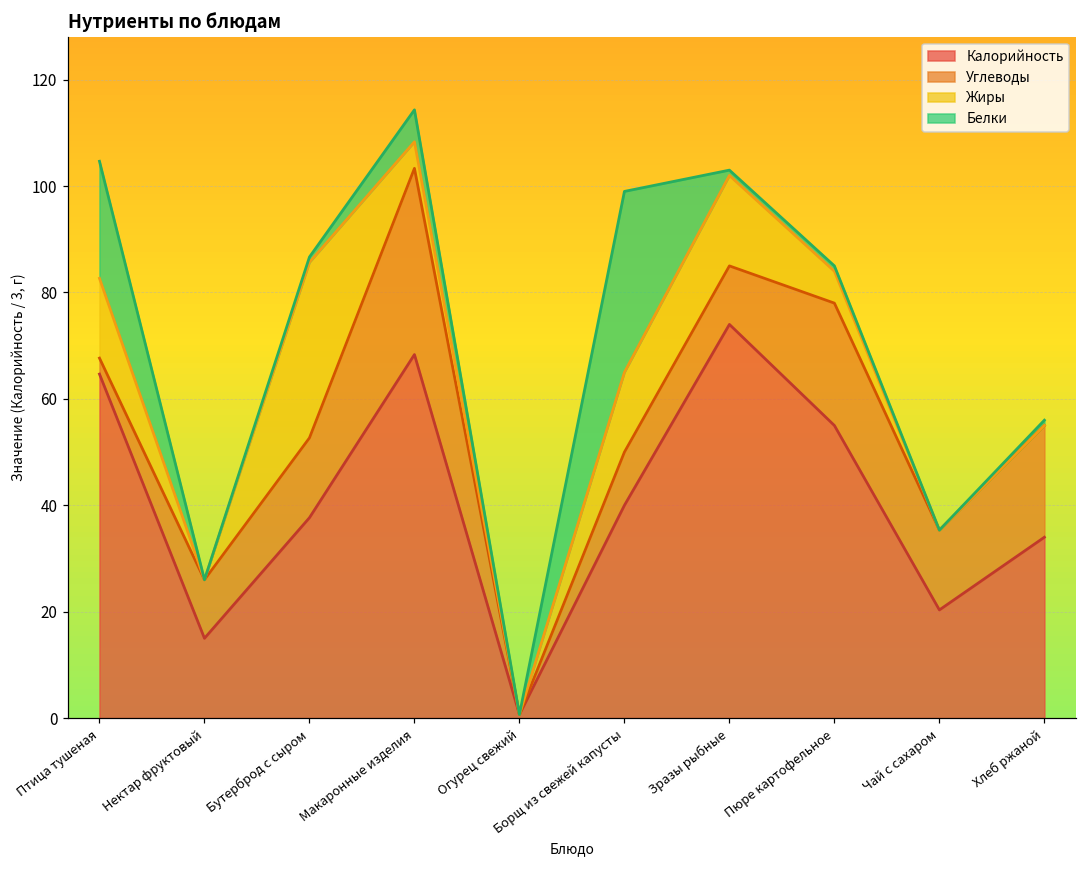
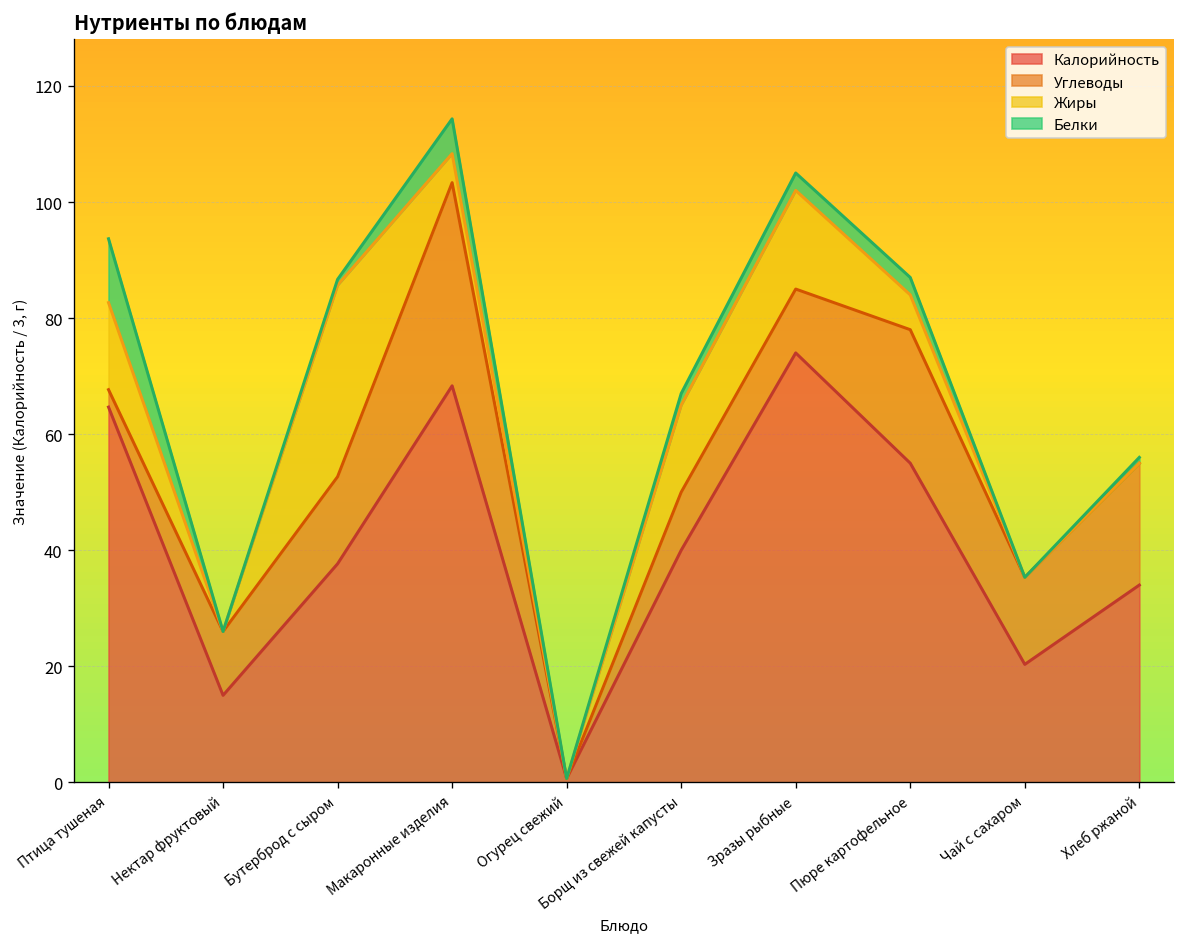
Белки, Птица тушеная: 22 -> 11
Белки, Борщ из свежей капусты: 34 -> 2
Белки, Зразы рыбные: 1 -> 3
Белки, Пюре картофельное: 1 -> 3
